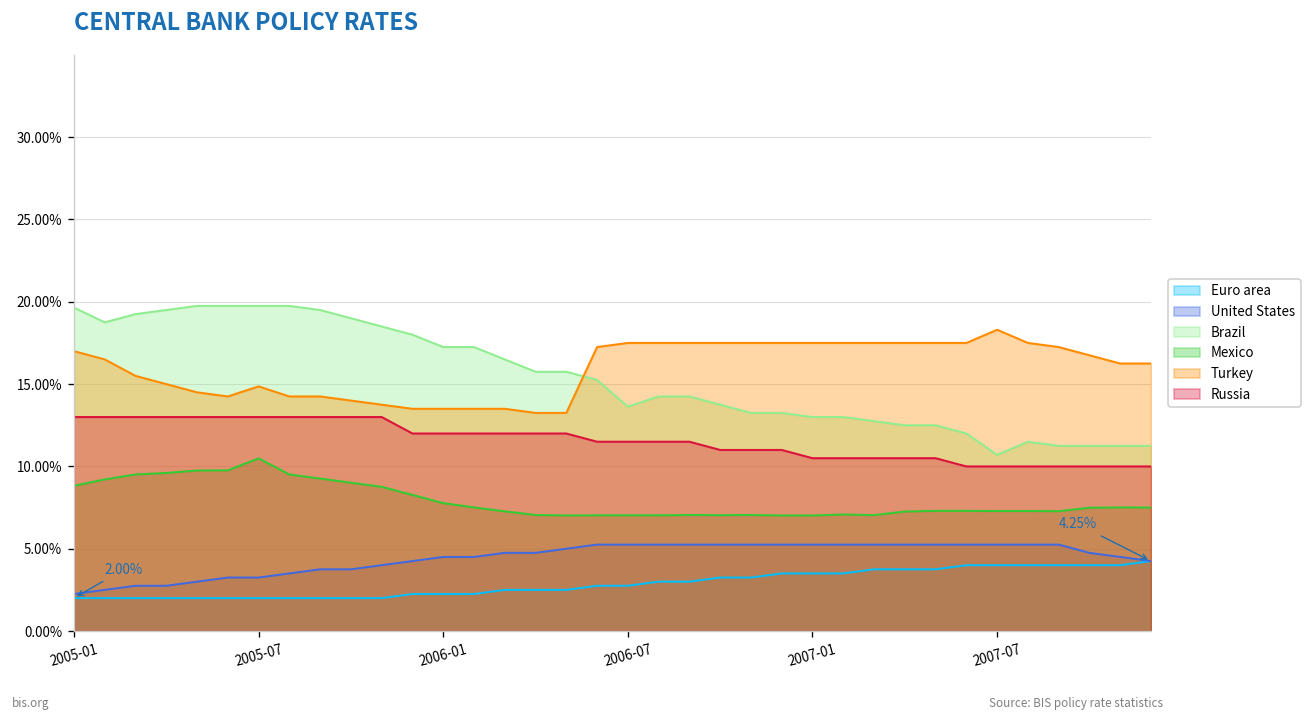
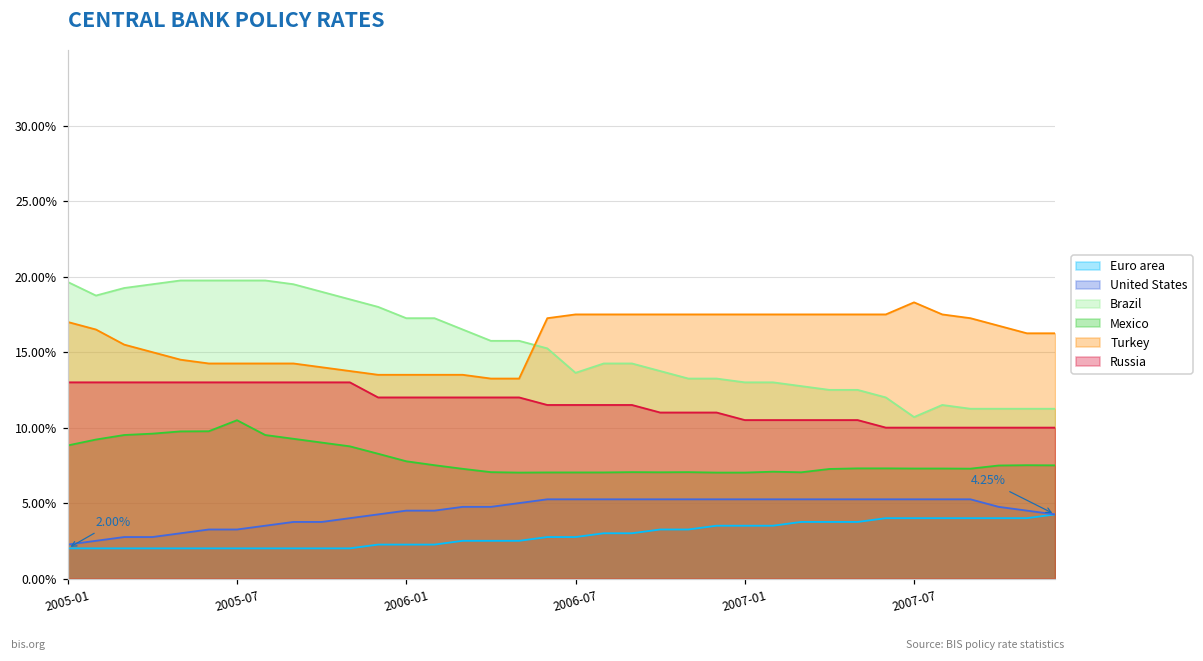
Turkey, 2005-07: 14.9% -> 14.3%
